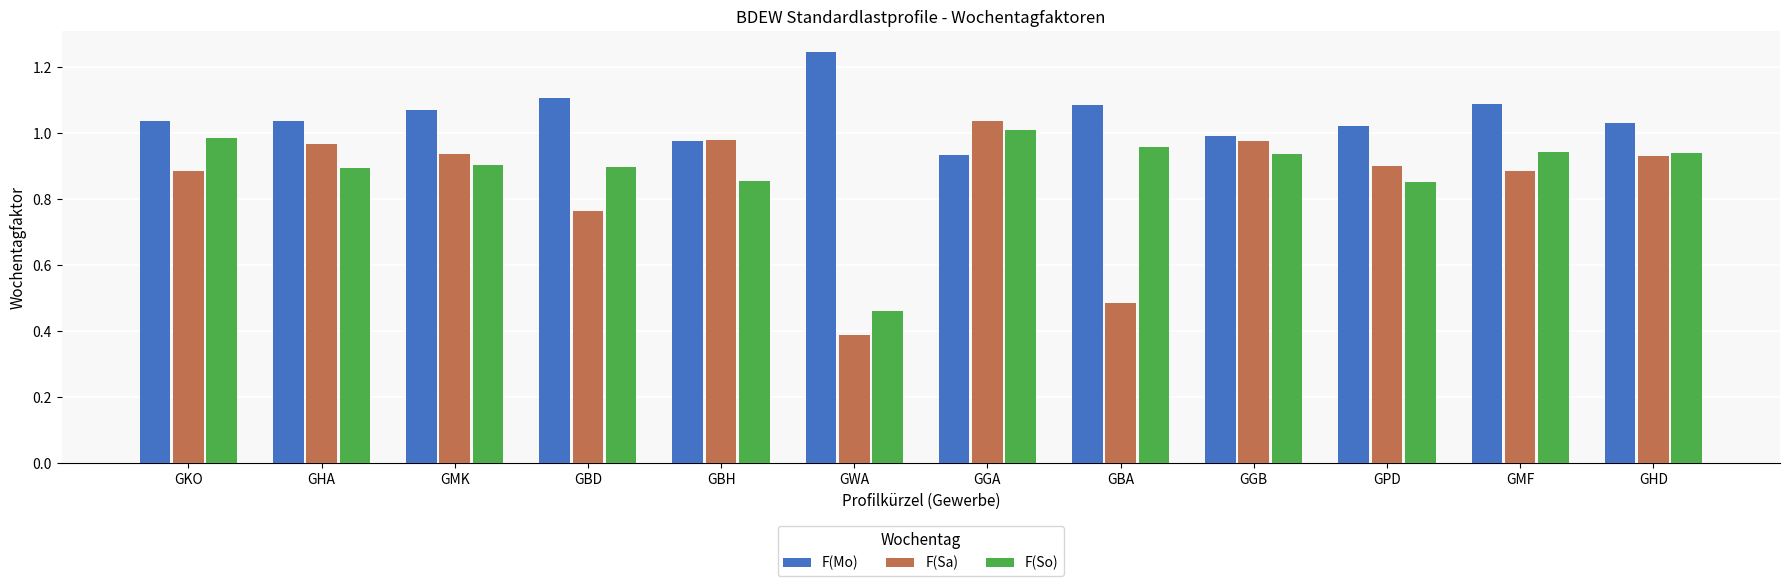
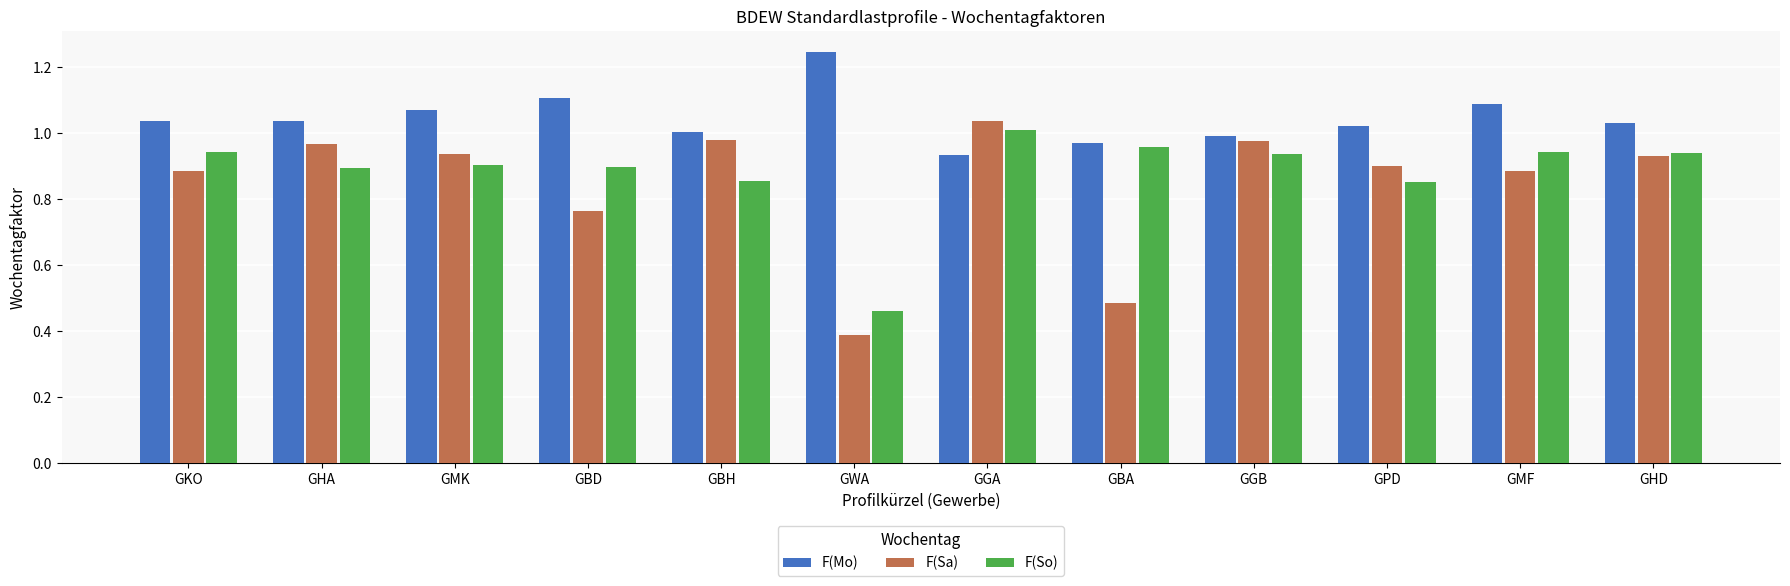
F(So), GKO: 0.99 -> 0.94
F(Mo), GBH: 0.98 -> 1.00
F(Mo), GBA: 1.08 -> 0.97
